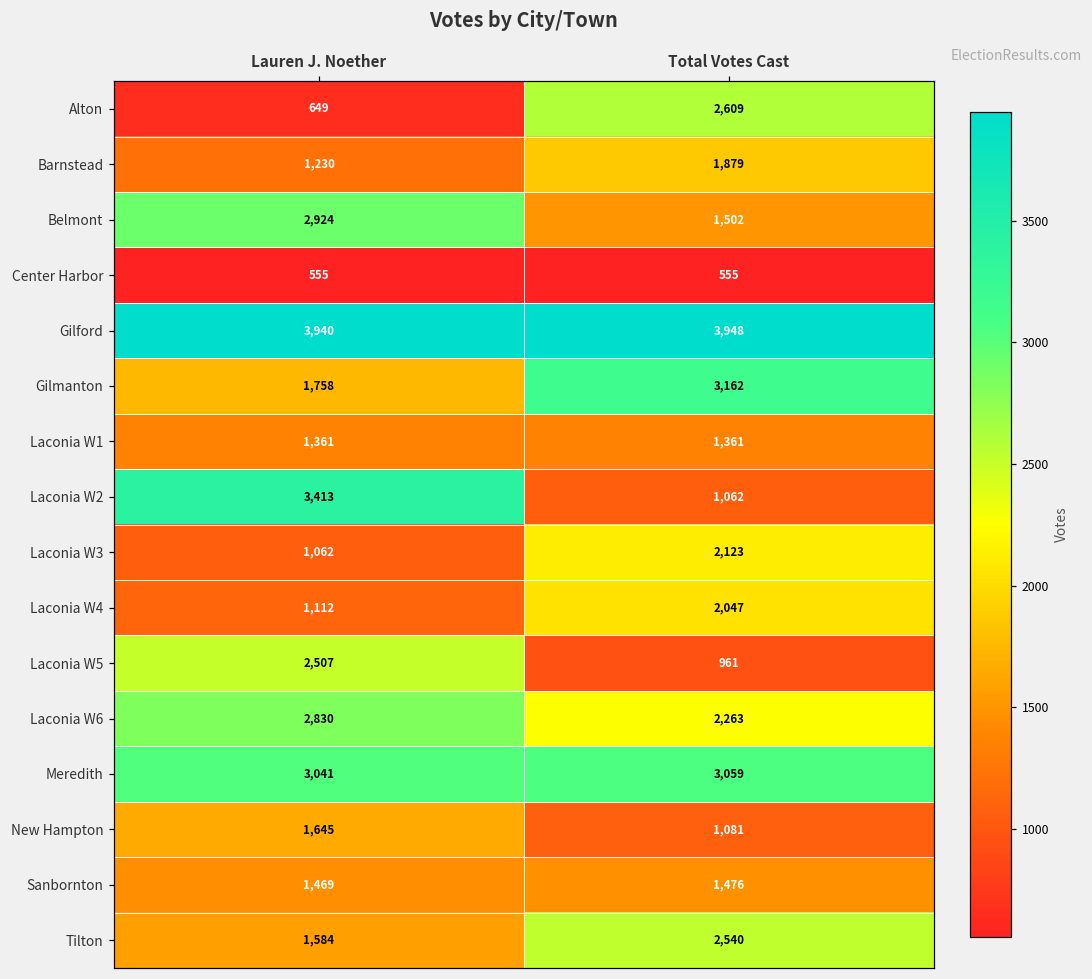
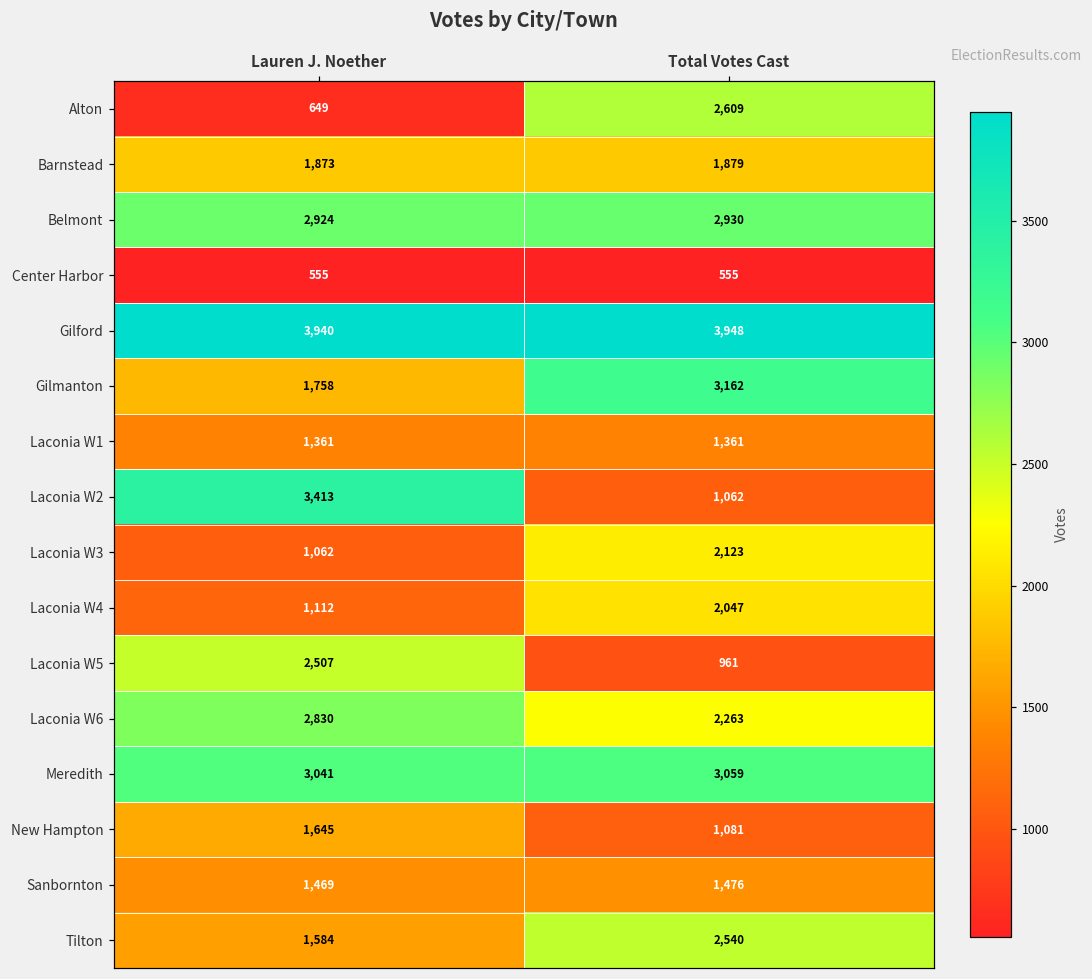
Barnstead, Lauren J. Noether: 1,230 -> 1,873
Belmont, Total Votes Cast: 1,502 -> 2,930
